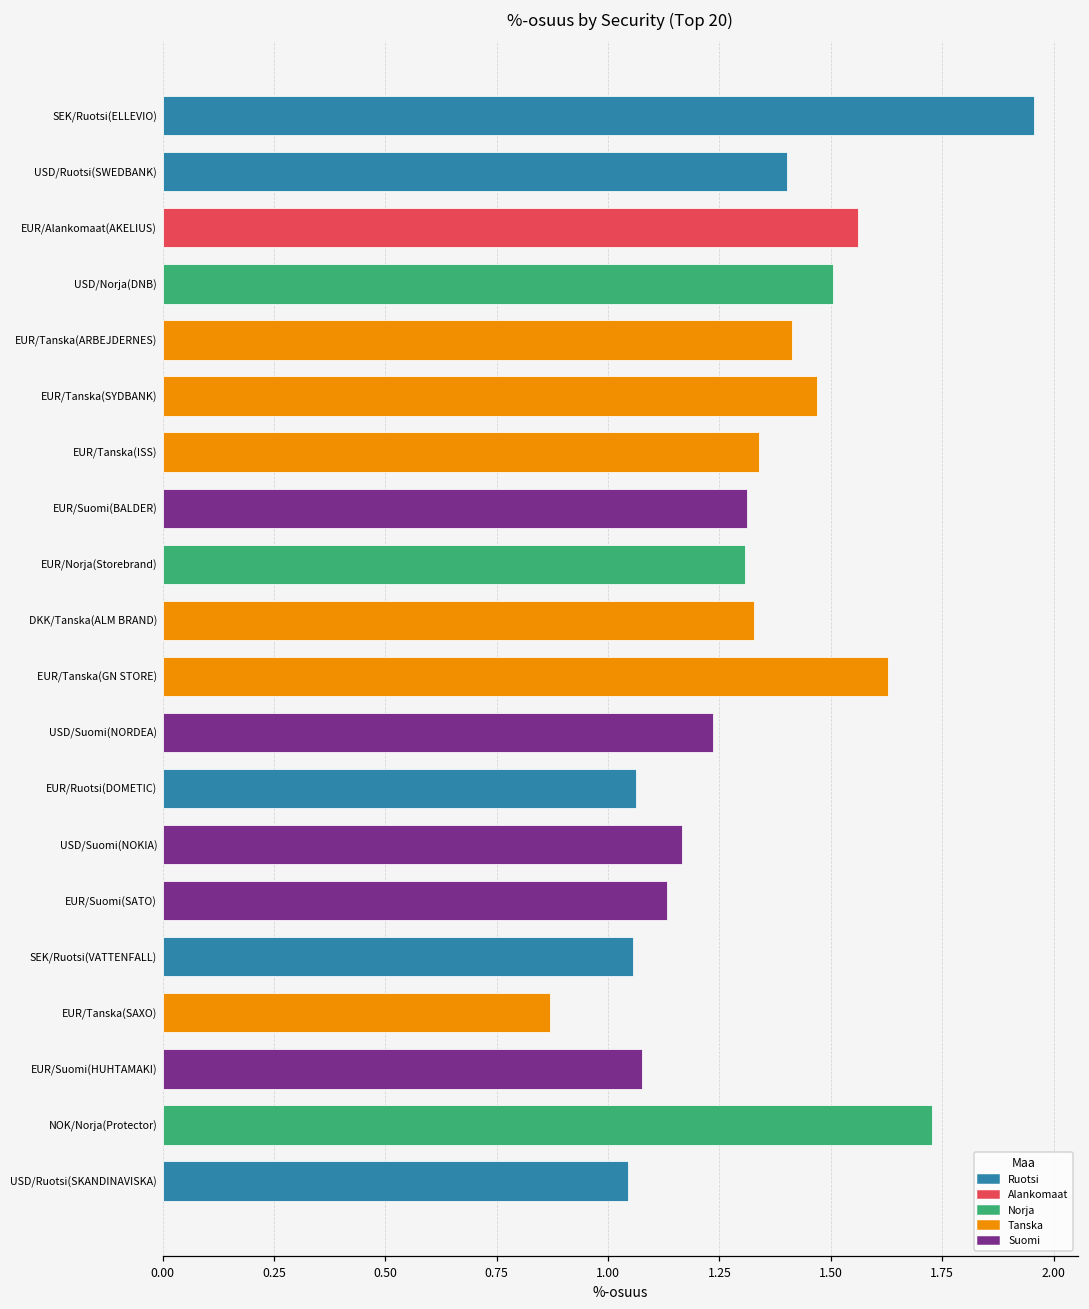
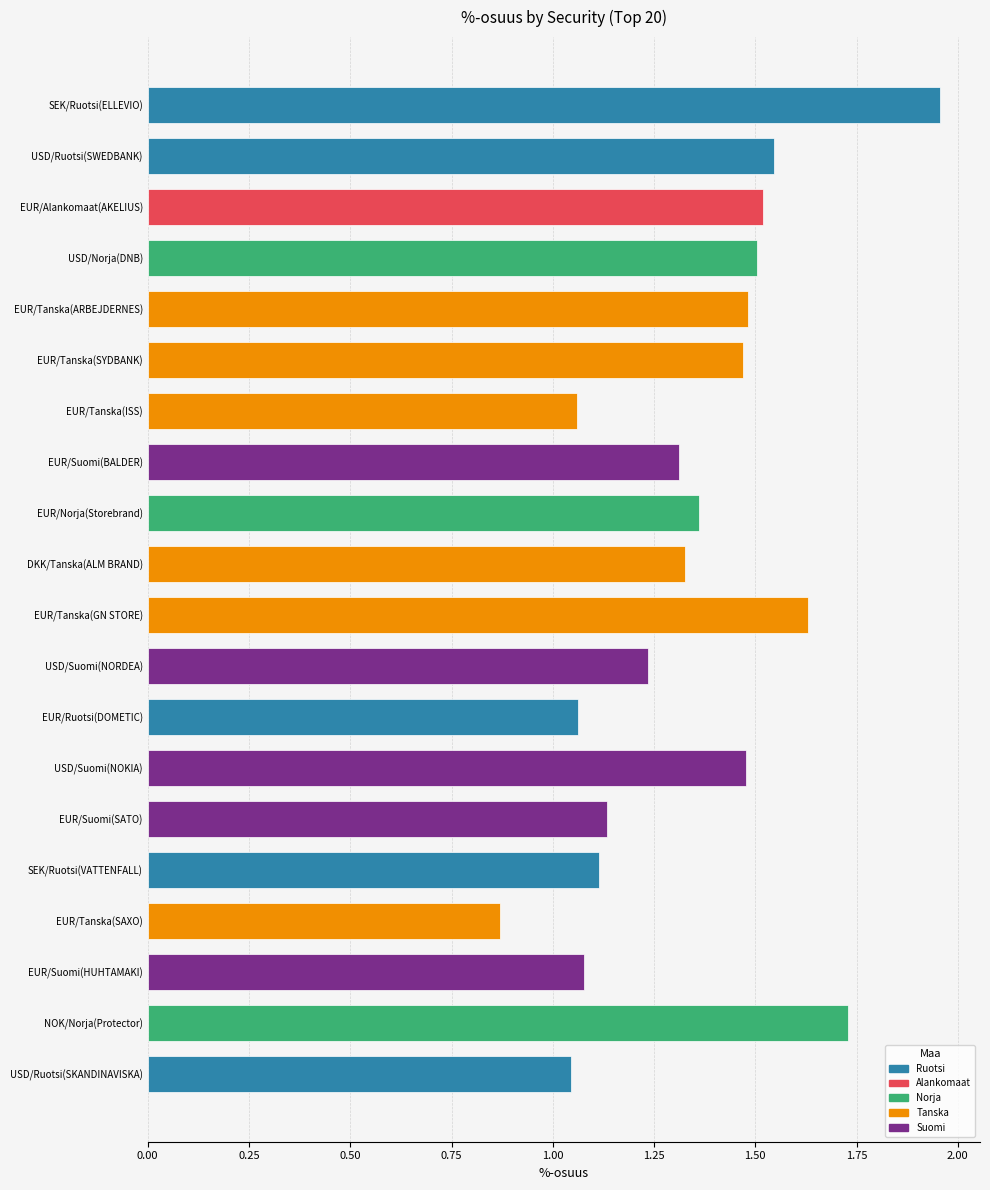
USD/Ruotsi(SWEDBANK): 1.40 -> 1.55
EUR/Alankomaat(AKELIUS): 1.56 -> 1.52
EUR/Tanska(ARBEJDERNES): 1.41 -> 1.48
EUR/Tanska(ISS): 1.34 -> 1.06
EUR/Norja(Storebrand): 1.31 -> 1.36
USD/Suomi(NOKIA): 1.17 -> 1.48
SEK/Ruotsi(VATTENFALL): 1.06 -> 1.11
